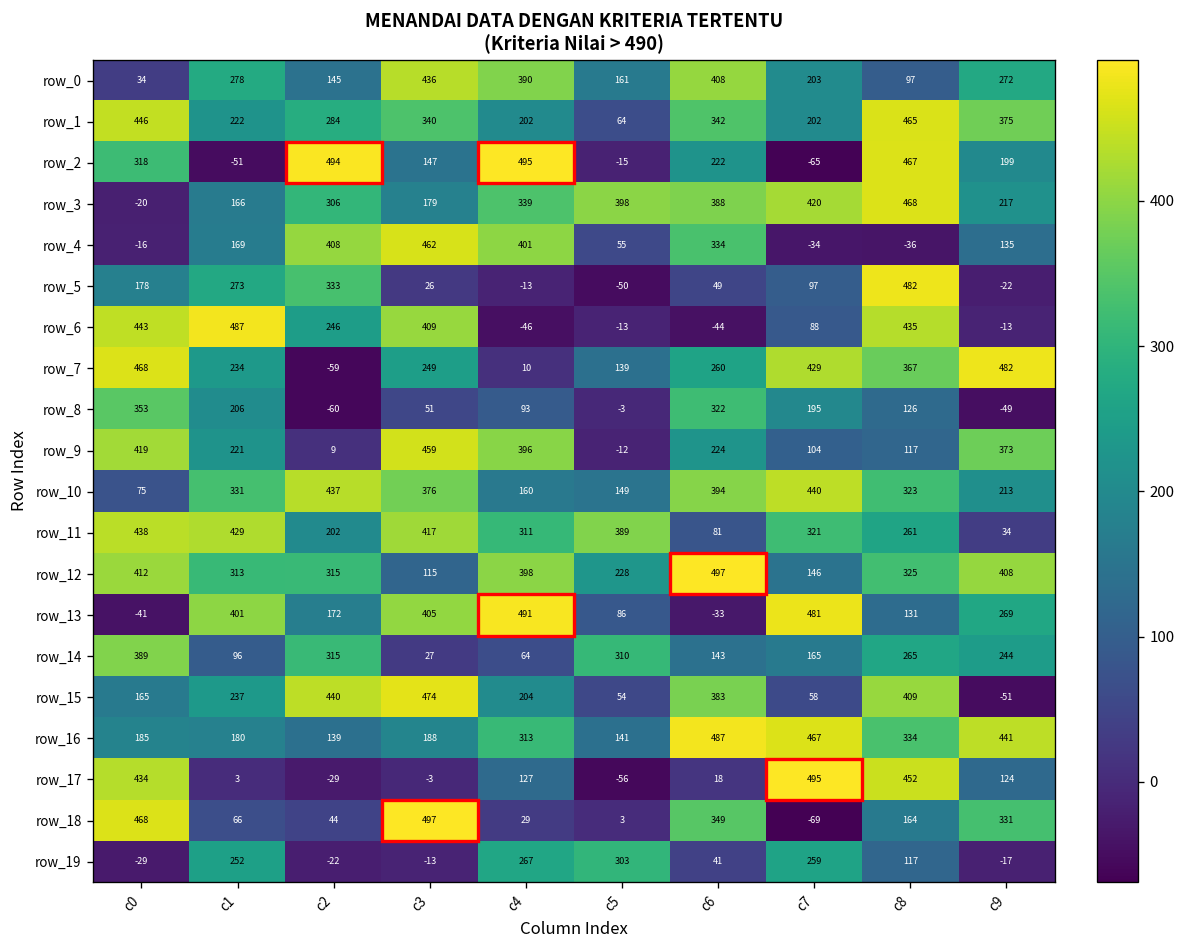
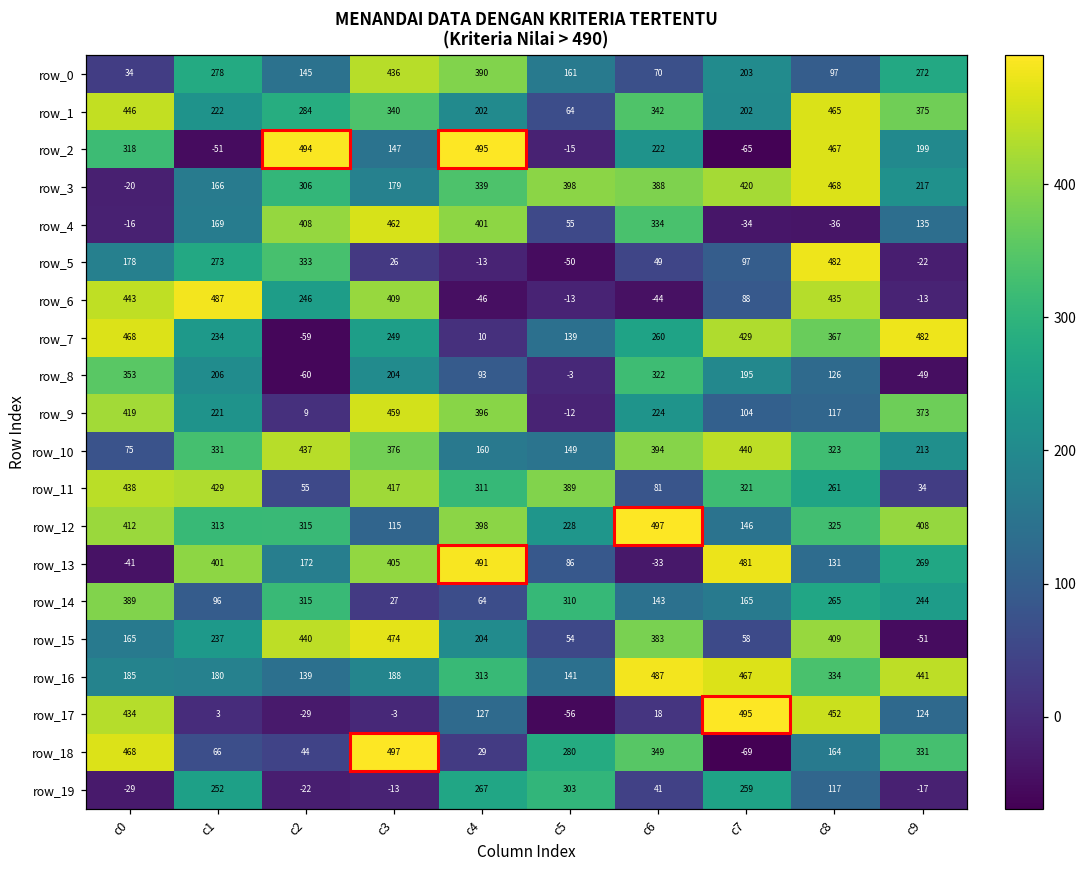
row_0, c6: 408 -> 70
row_8, c3: 51 -> 204
row_11, c2: 202 -> 55
row_18, c5: 3 -> 280
